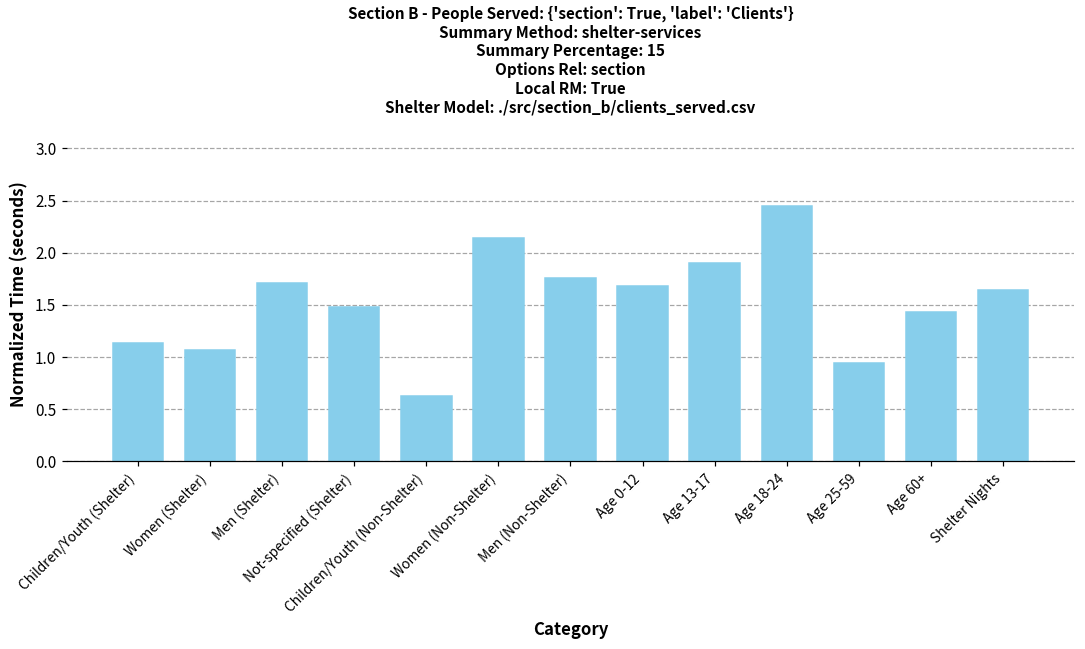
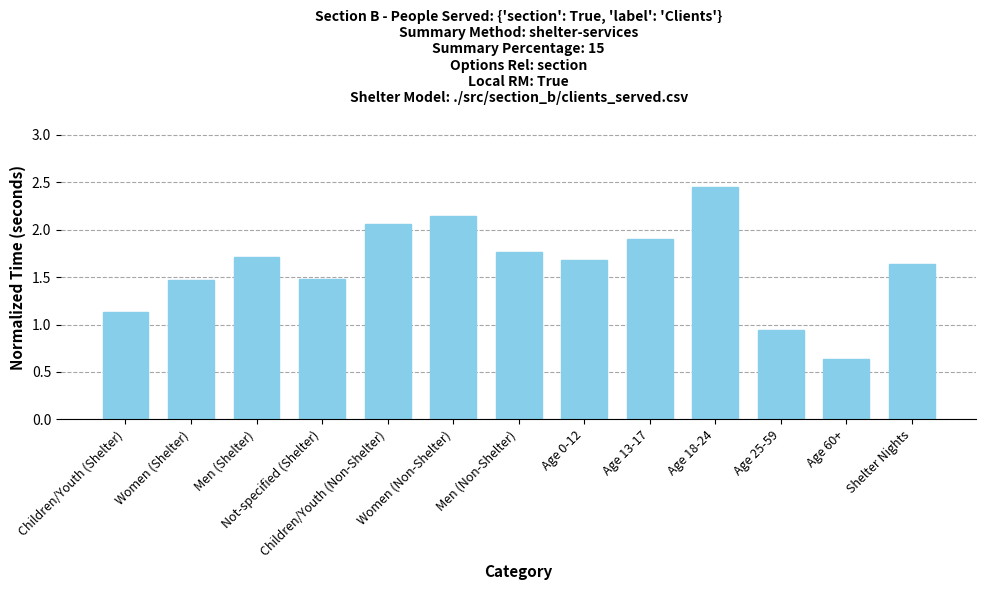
Women (Shelter): 1.1 -> 1.5
Children/Youth (Non-Shelter): 0.6 -> 2.1
Age 60+: 1.4 -> 0.6
